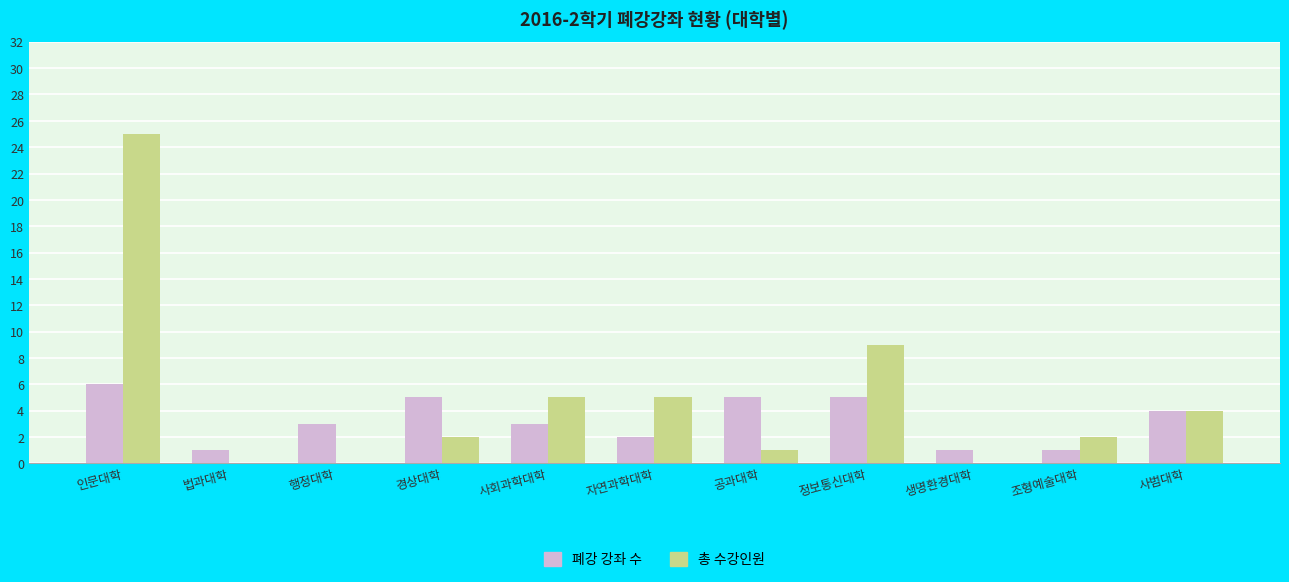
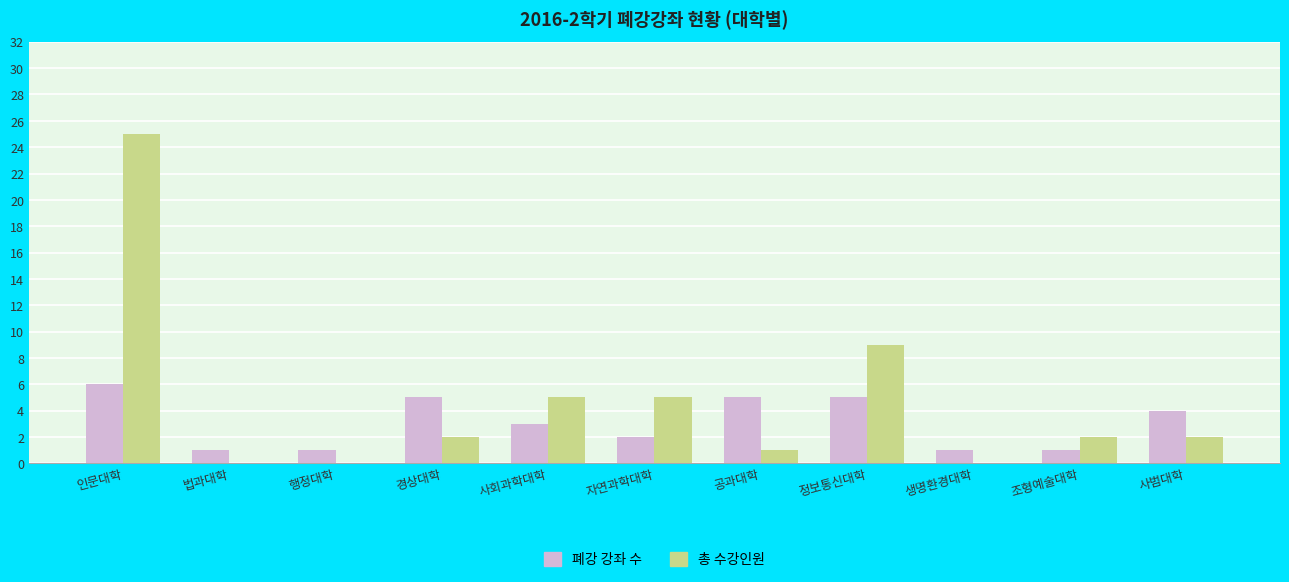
폐강 강좌 수, 행정대학: 3 -> 1
총 수강인원, 사범대학: 4 -> 2
